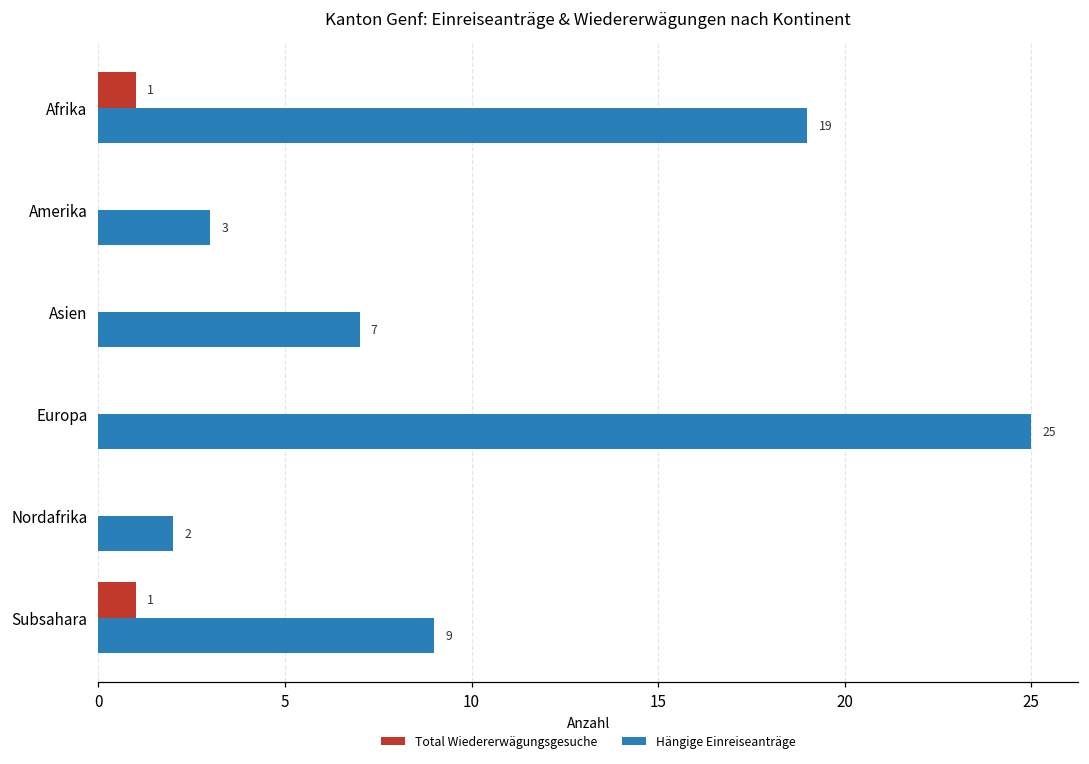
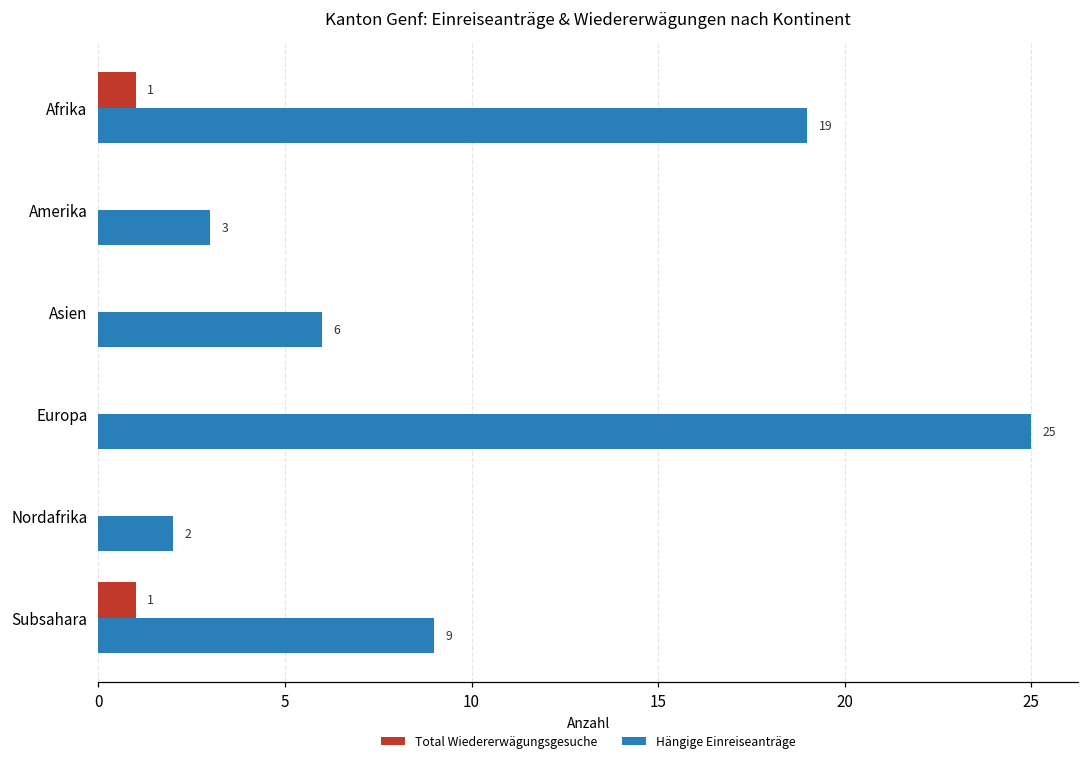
Hängige Einreiseanträge, Asien: 7 -> 6
